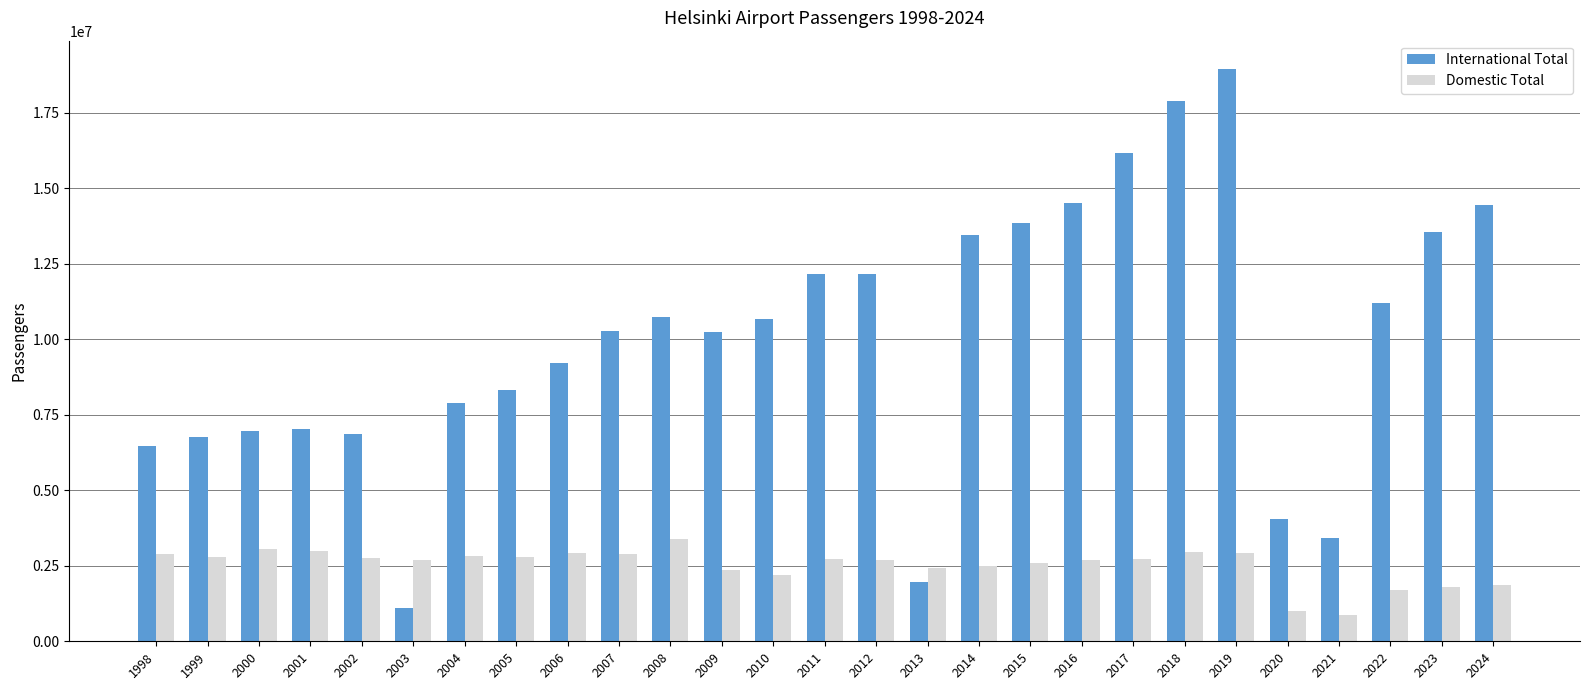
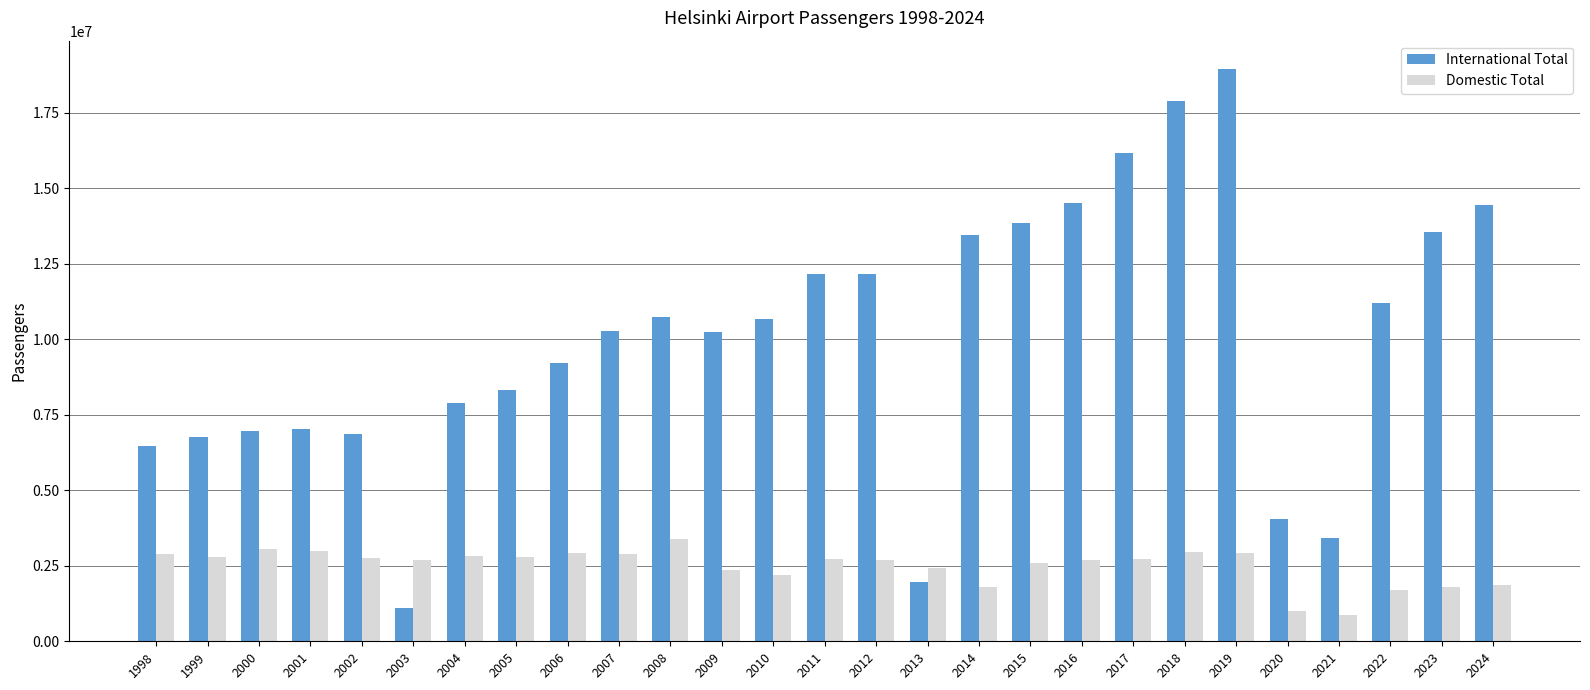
Domestic Total, 2014: 2500000 -> 1800000
